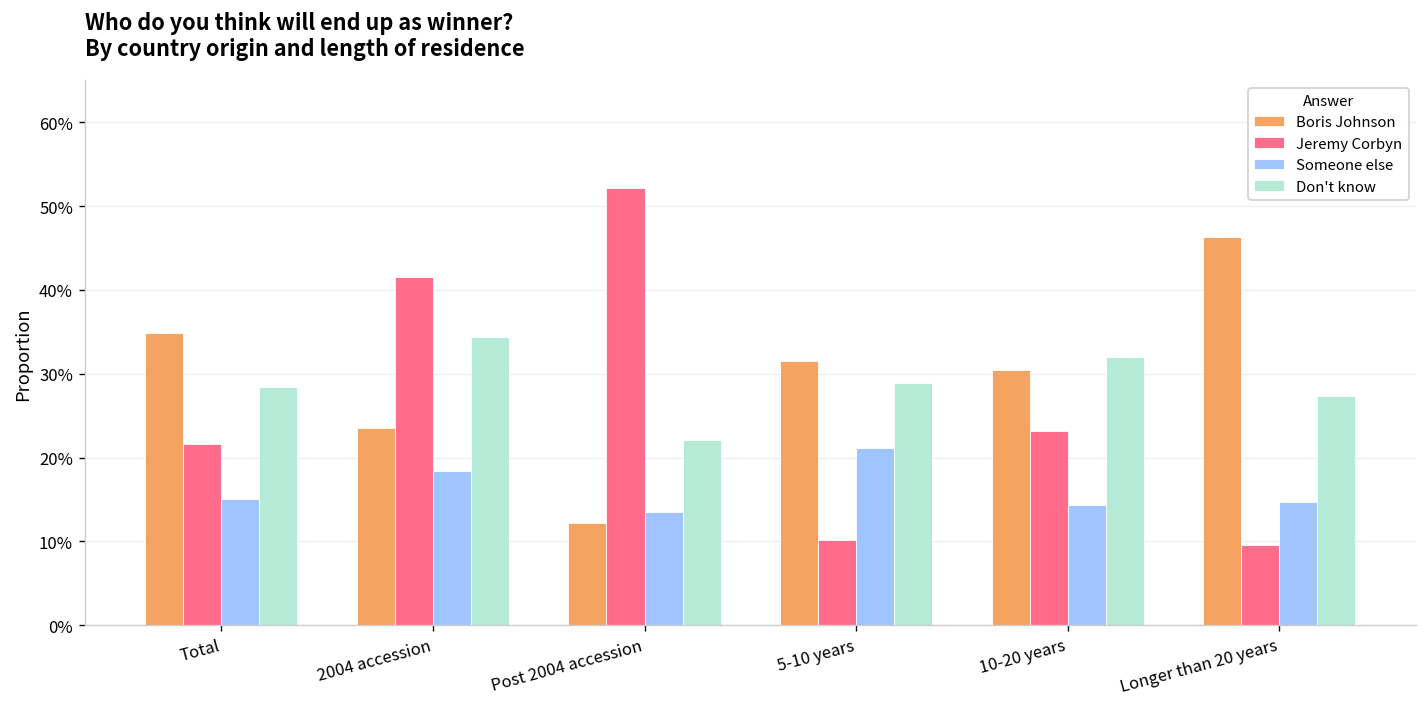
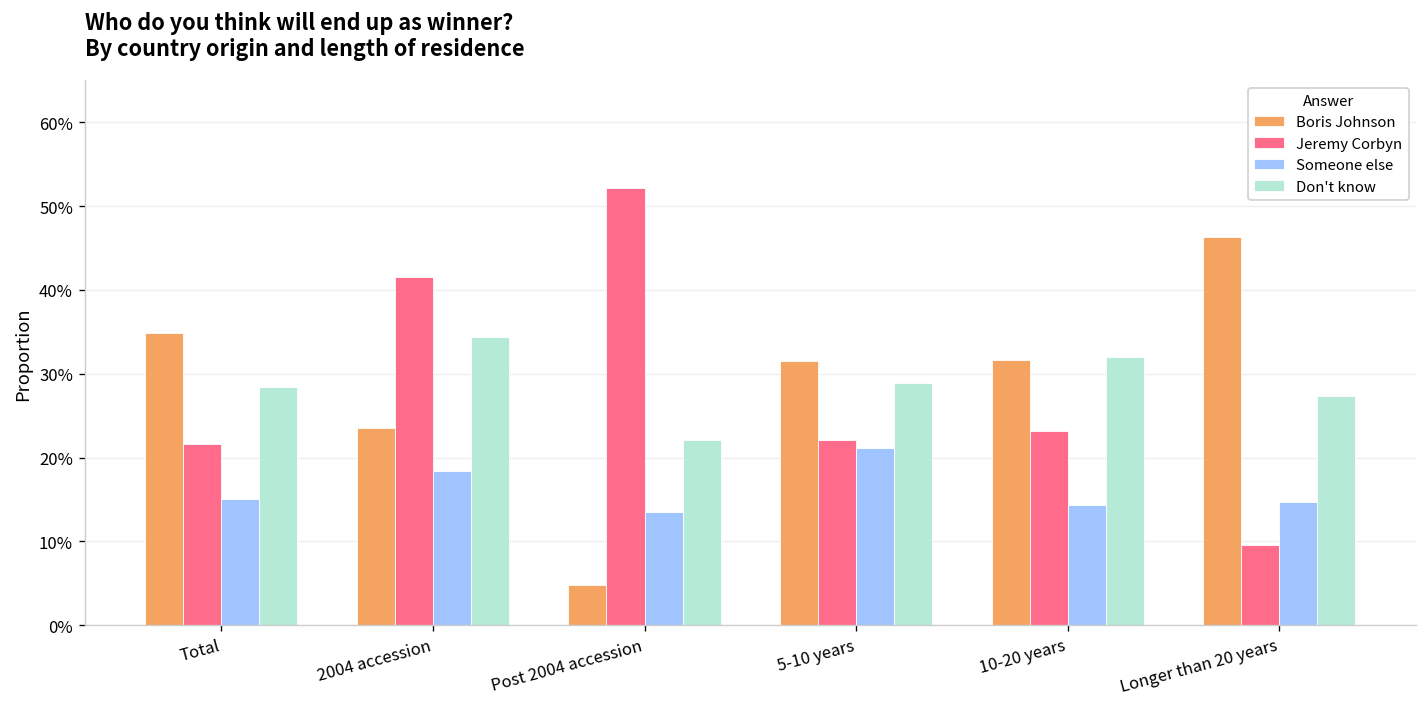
Boris Johnson, Post 2004 accession: 12% -> 5%
Jeremy Corbyn, 5-10 years: 10% -> 22%
Boris Johnson, 10-20 years: 30% -> 32%
